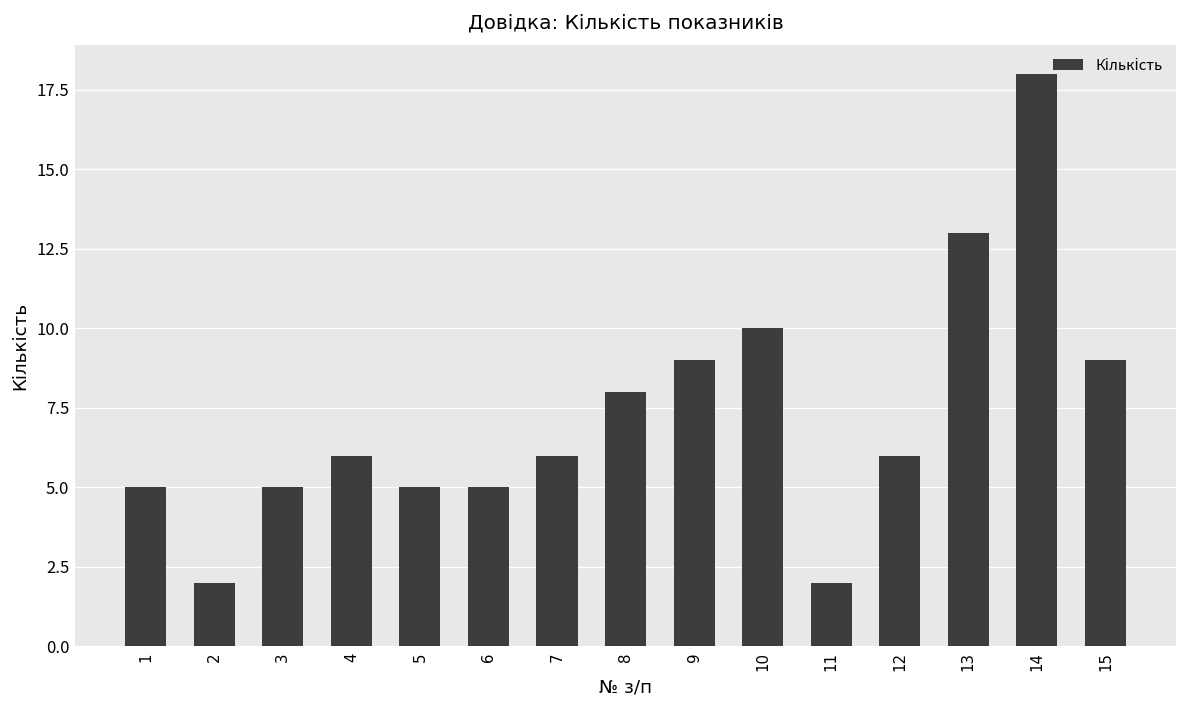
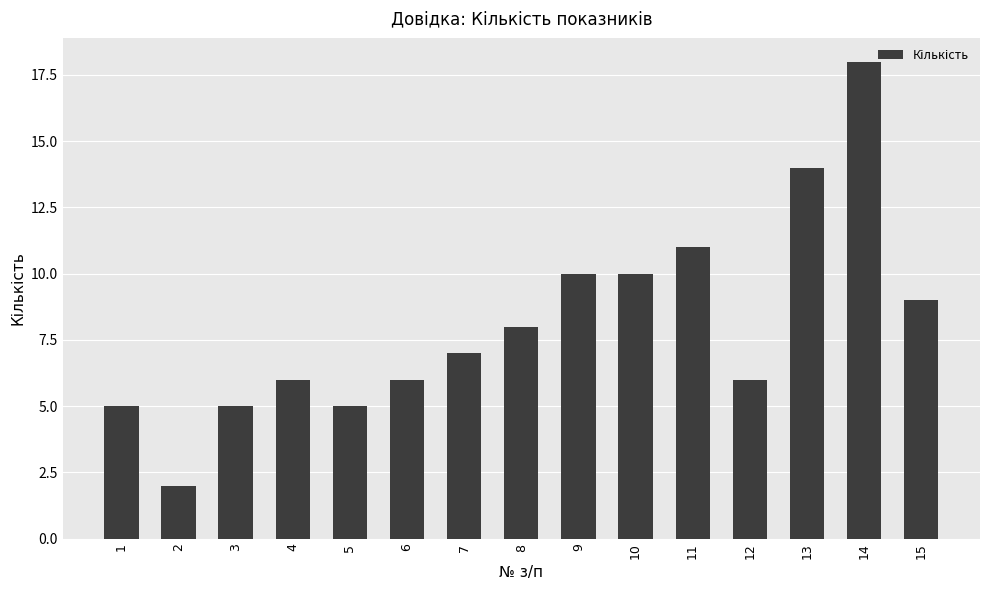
6: 5 -> 6
7: 6 -> 7
9: 9 -> 10
11: 2 -> 11
13: 13 -> 14
